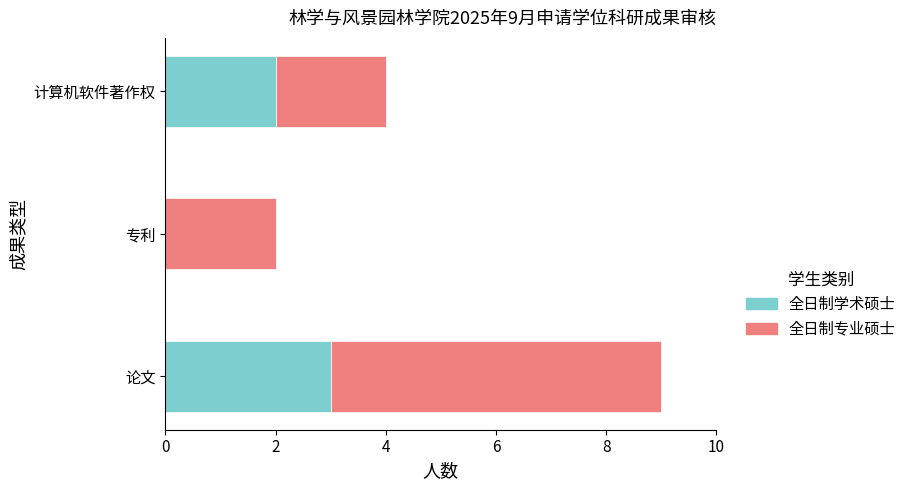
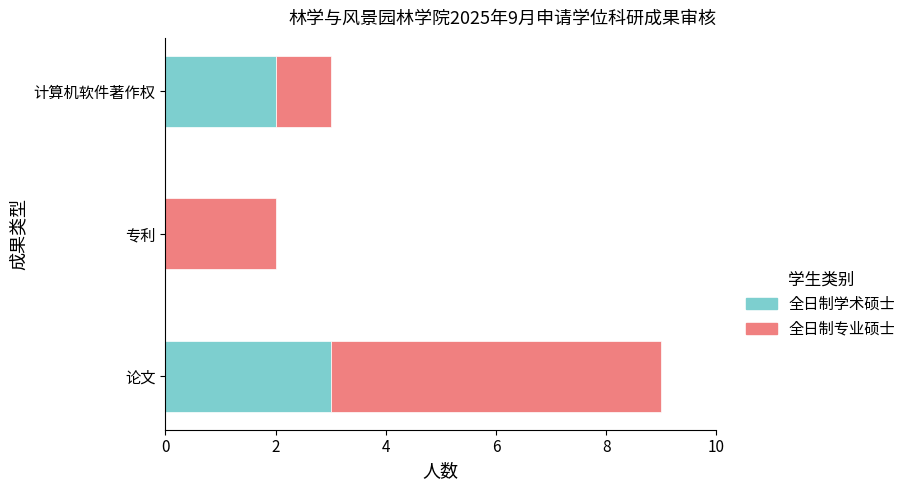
全日制专业硕士, 计算机软件著作权: 2 -> 1
